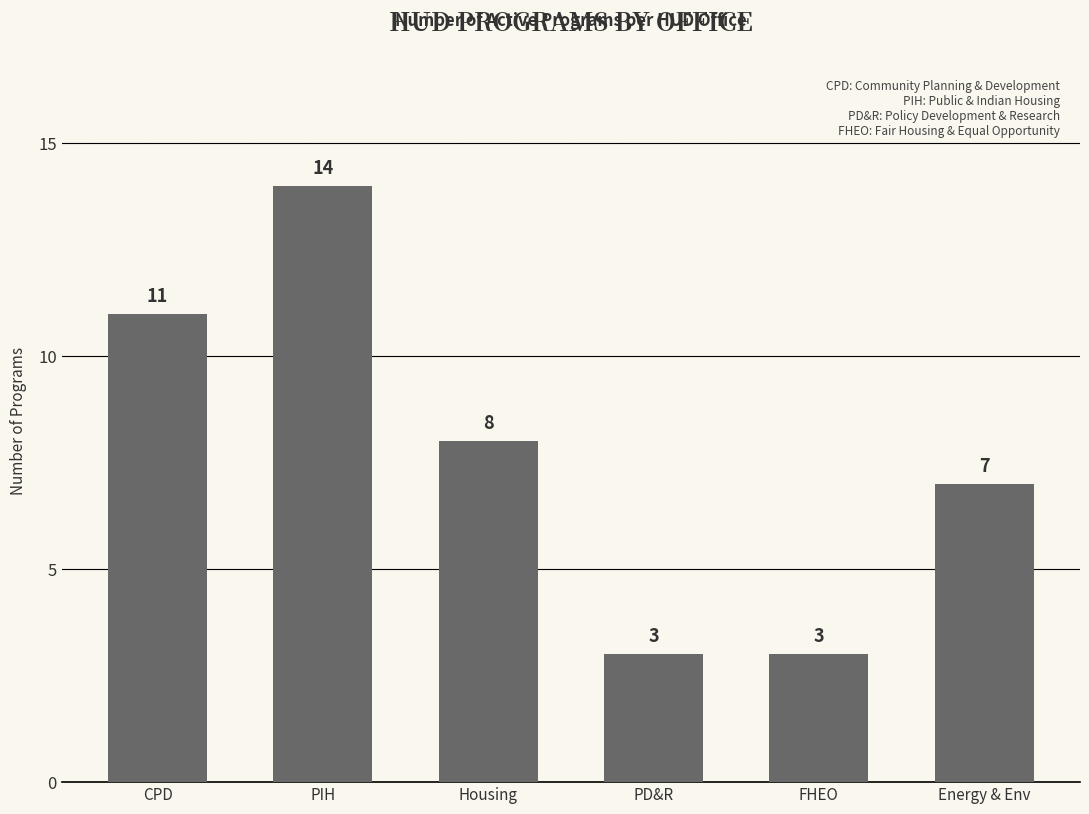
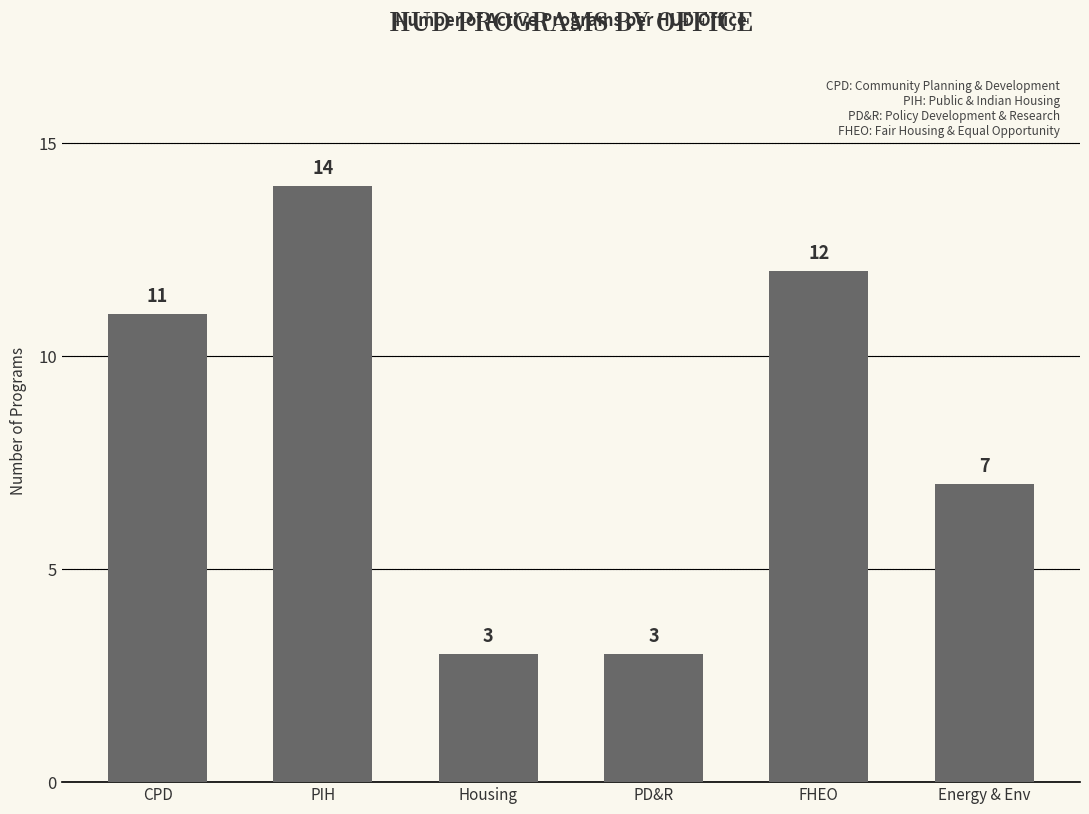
Housing: 8 -> 3
FHEO: 3 -> 12
